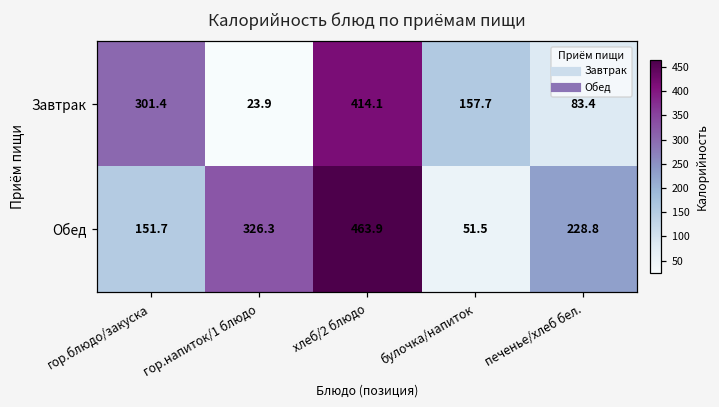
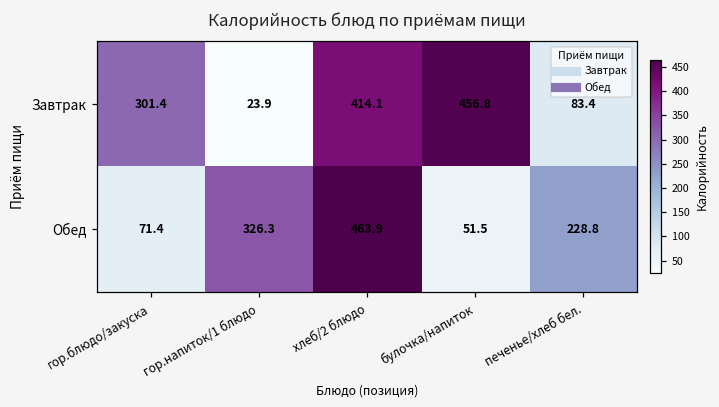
Завтрак, булочка/напиток: 157.7 -> 456.8
Обед, гор.блюдо/закуска: 151.7 -> 71.4
